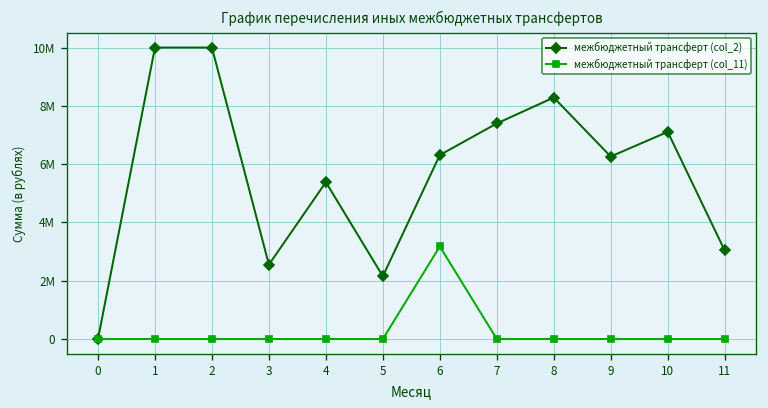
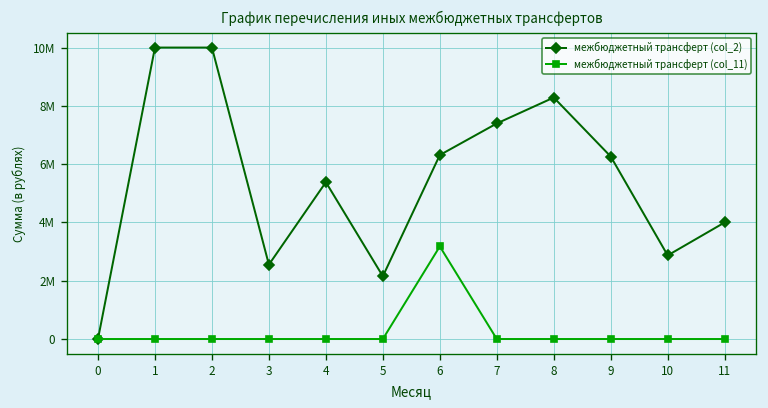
межбюджетный трансферт (col_2), 10: 7100000 -> 2900000
межбюджетный трансферт (col_2), 11: 3000000 -> 4000000
